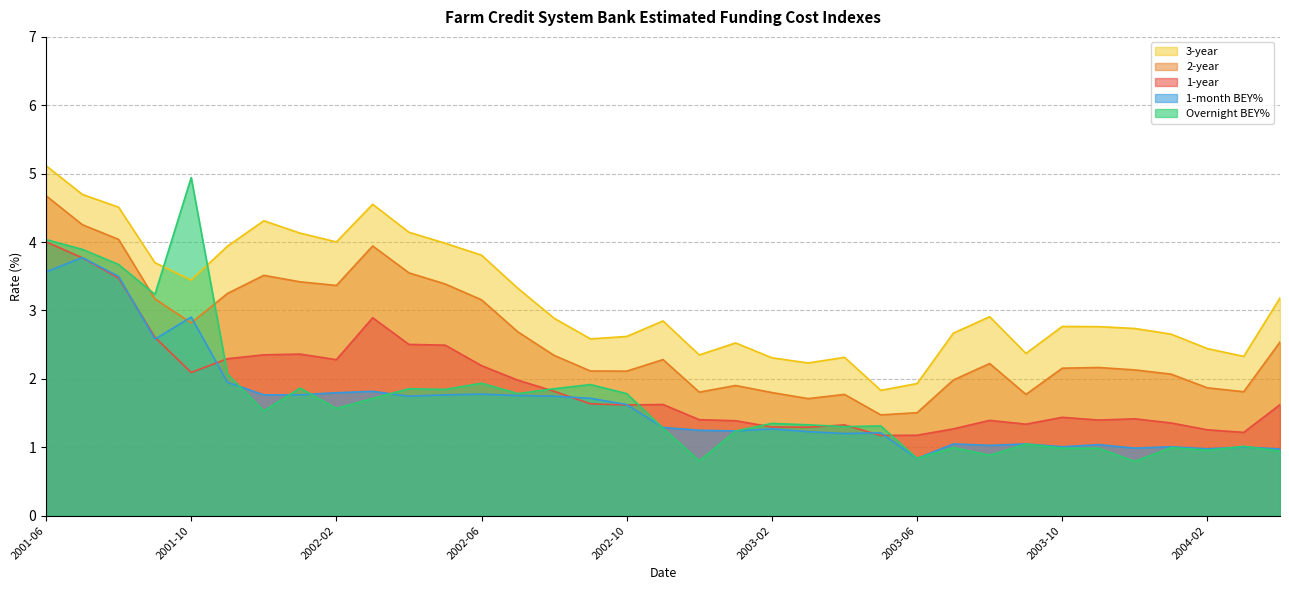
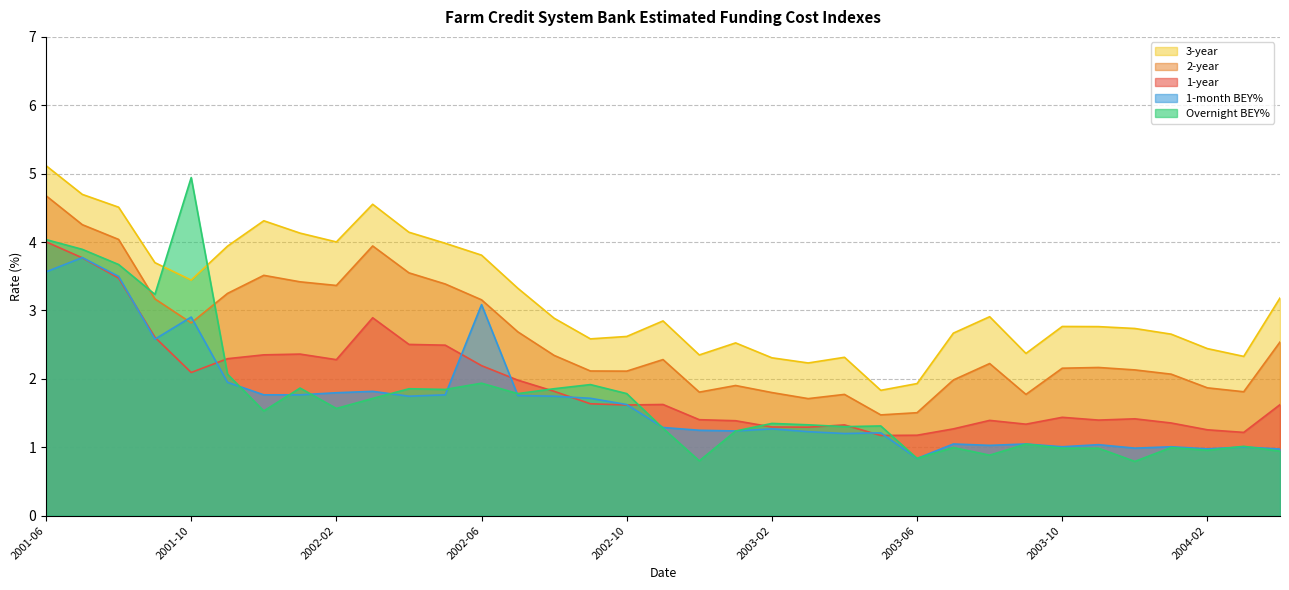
1-month BEY%, 2002-06: 1.8 -> 3.1
